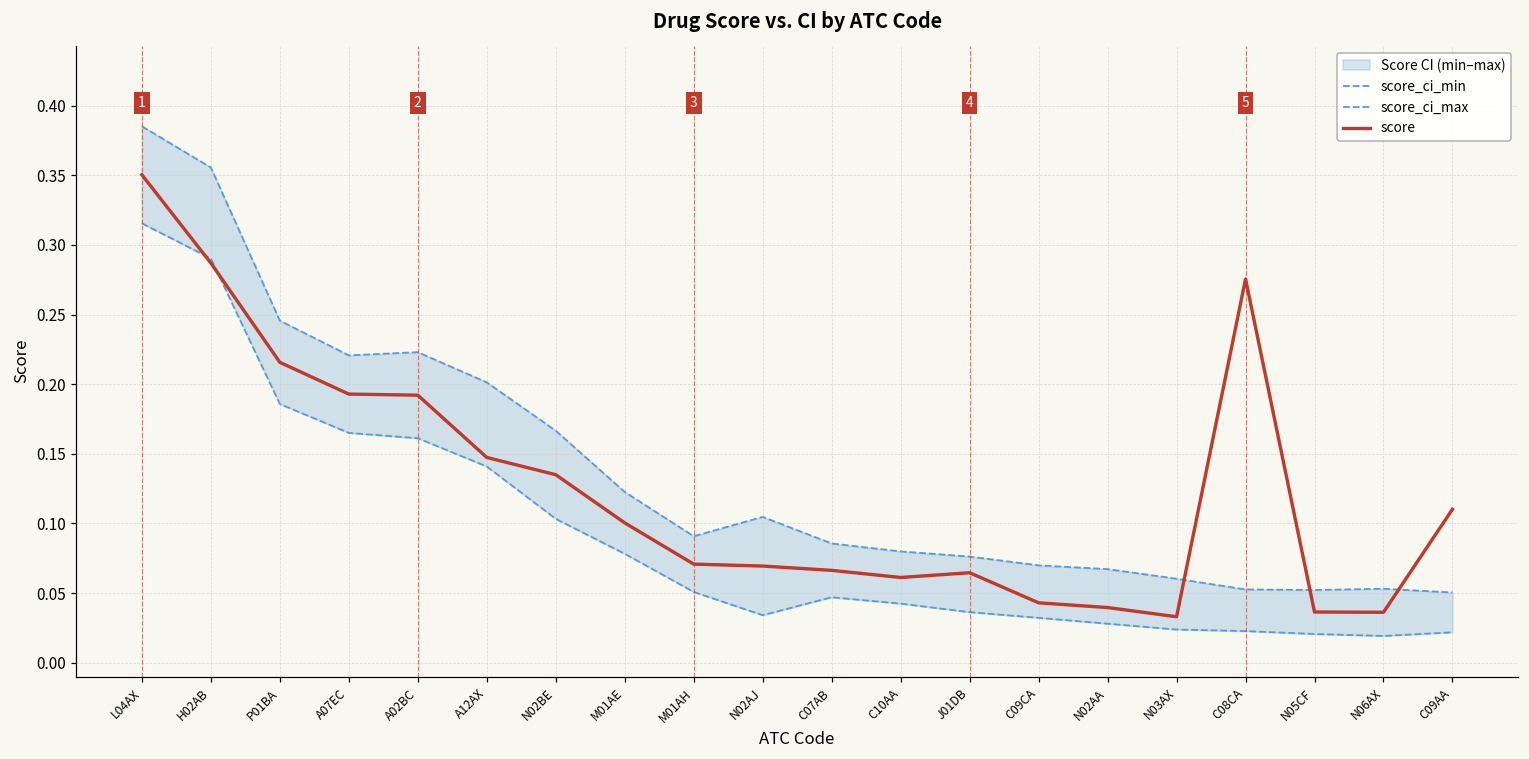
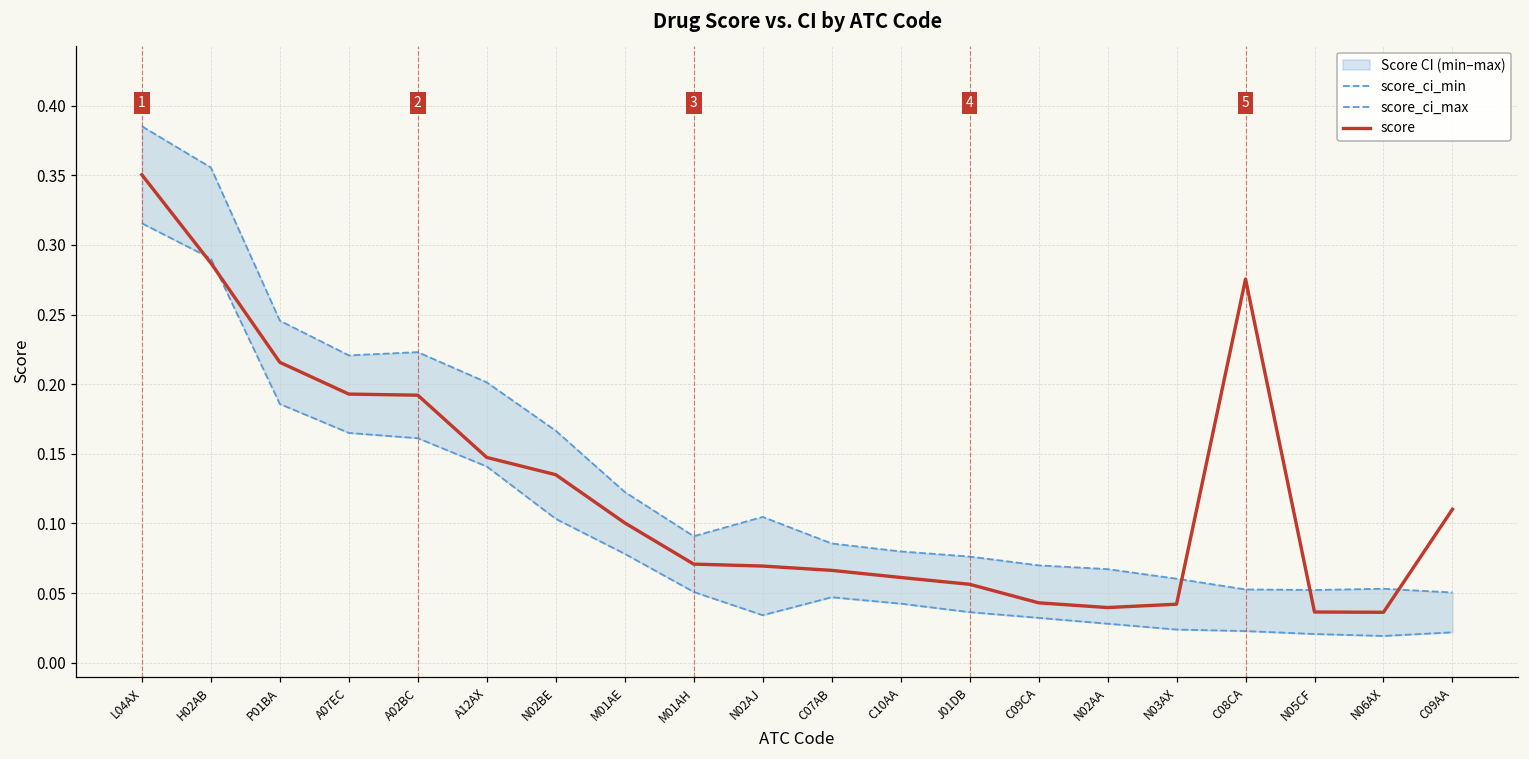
score, J01DB: 0.065 -> 0.056
score, N03AX: 0.033 -> 0.042
